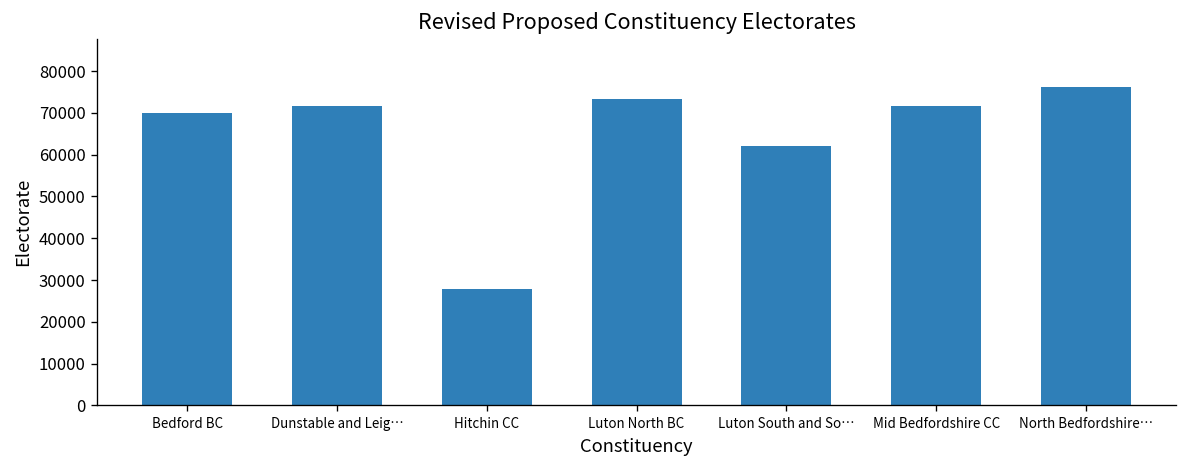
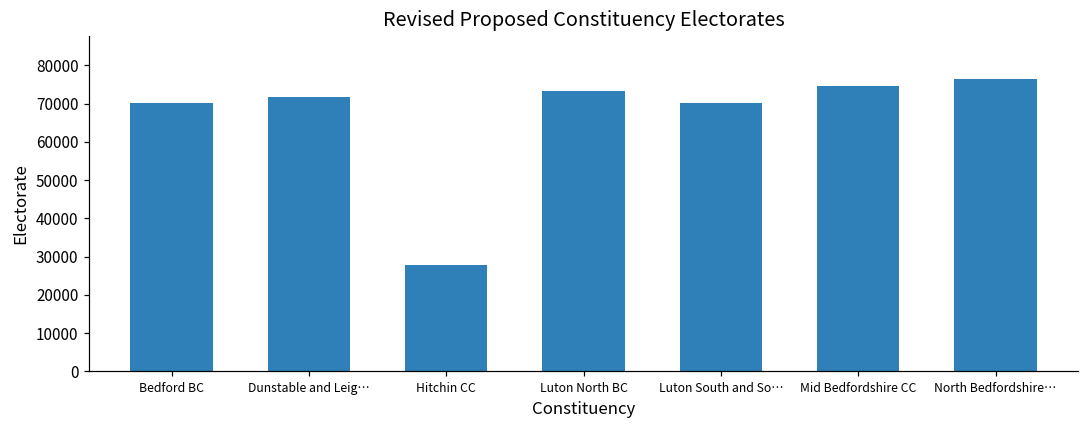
Luton South and So…: 62000 -> 70000
Mid Bedfordshire CC: 72000 -> 75000
